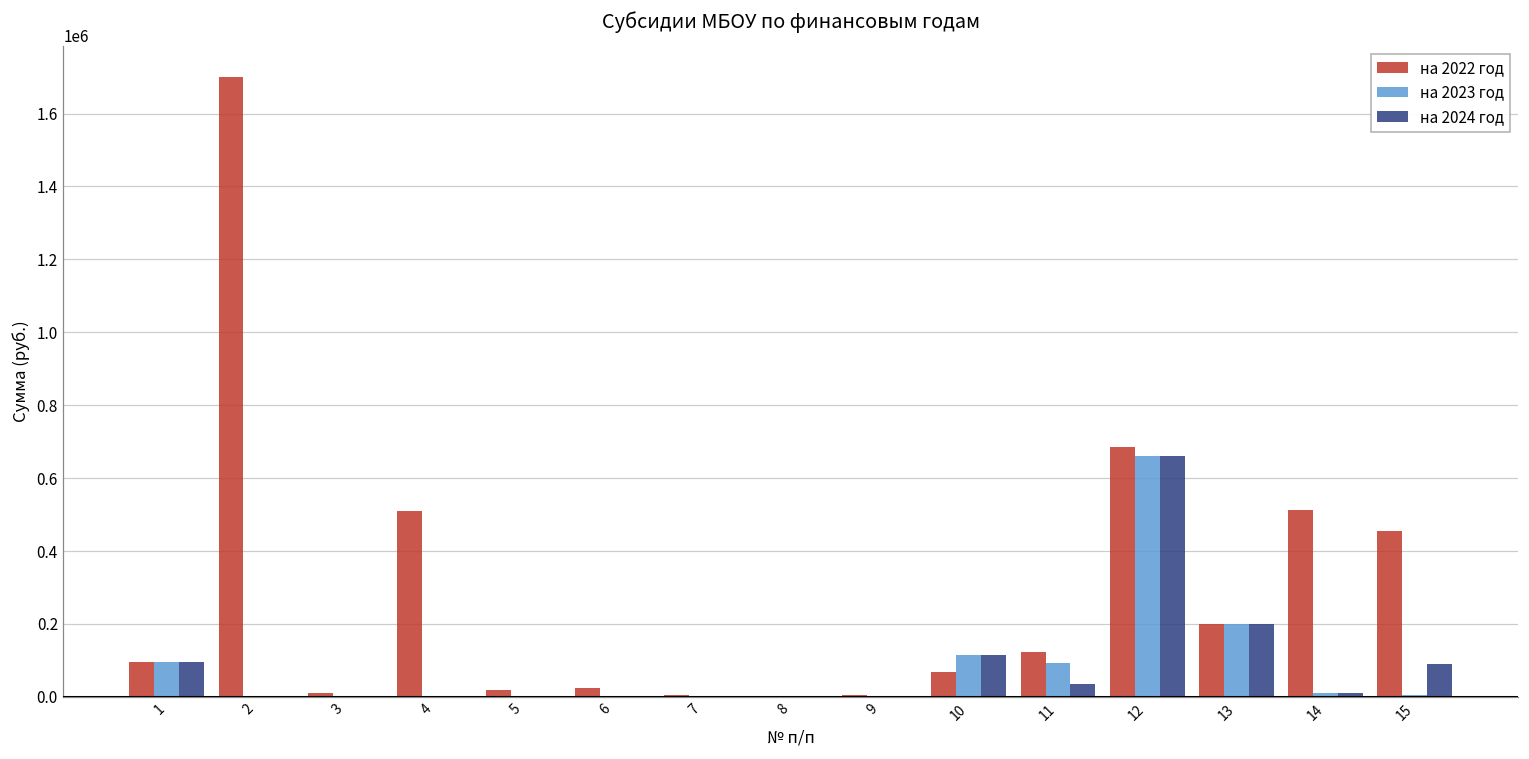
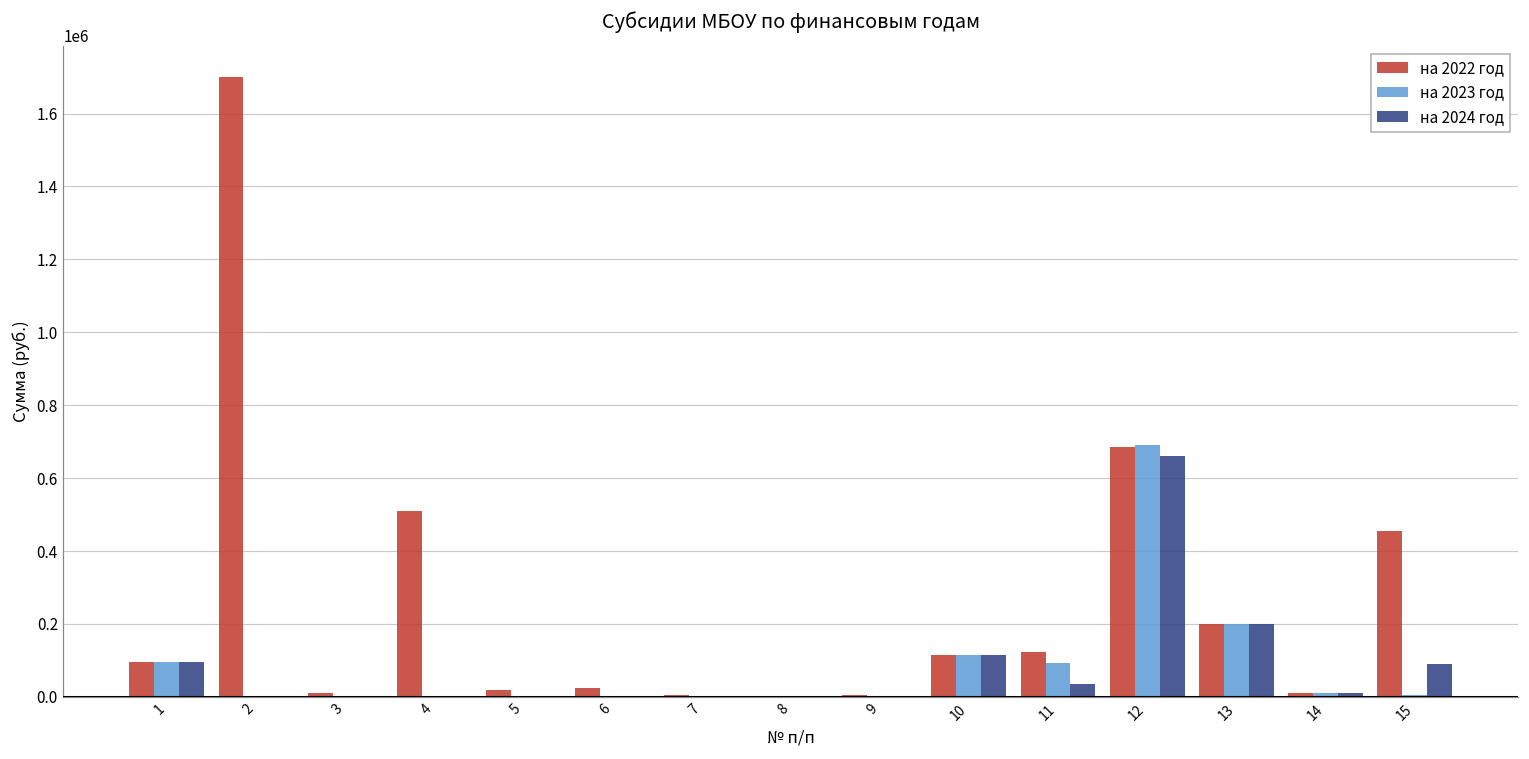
на 2022 год, 10: 70000 -> 120000
на 2023 год, 12: 660000 -> 690000
на 2022 год, 14: 510000 -> 10000
